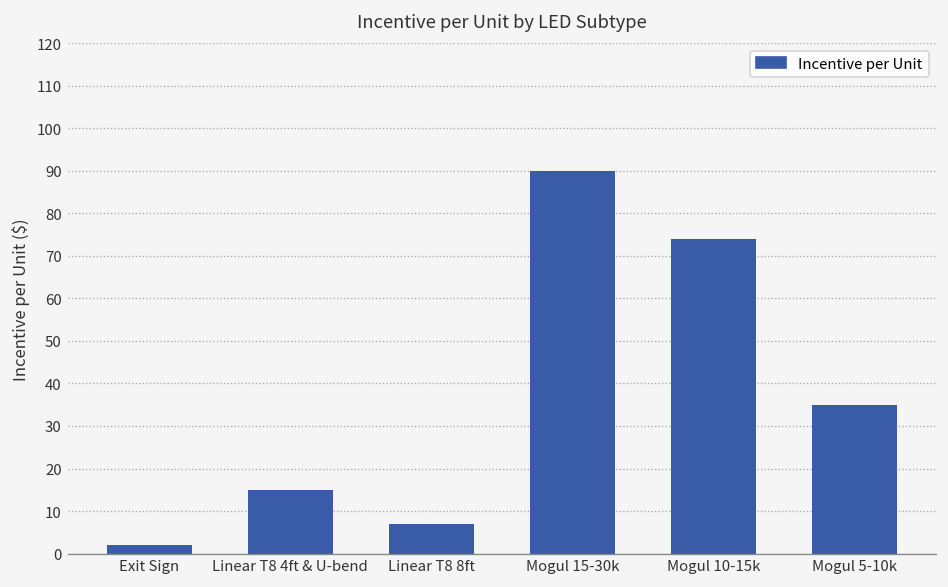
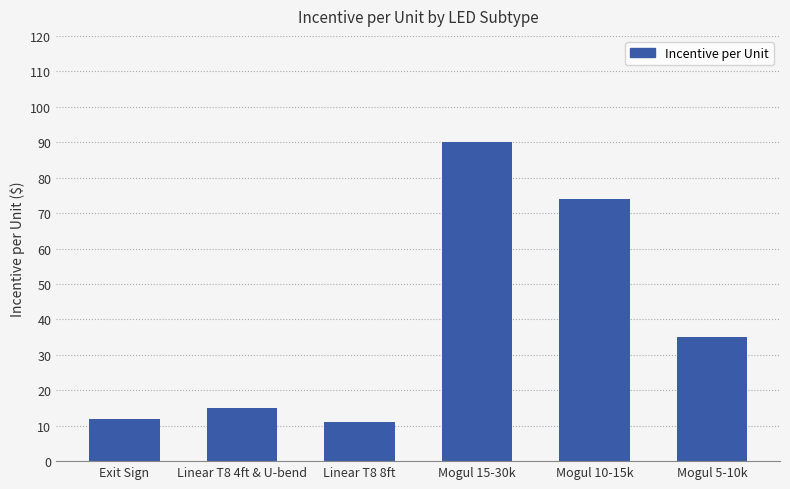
Exit Sign: 2 -> 12
Linear T8 8ft: 7 -> 11
